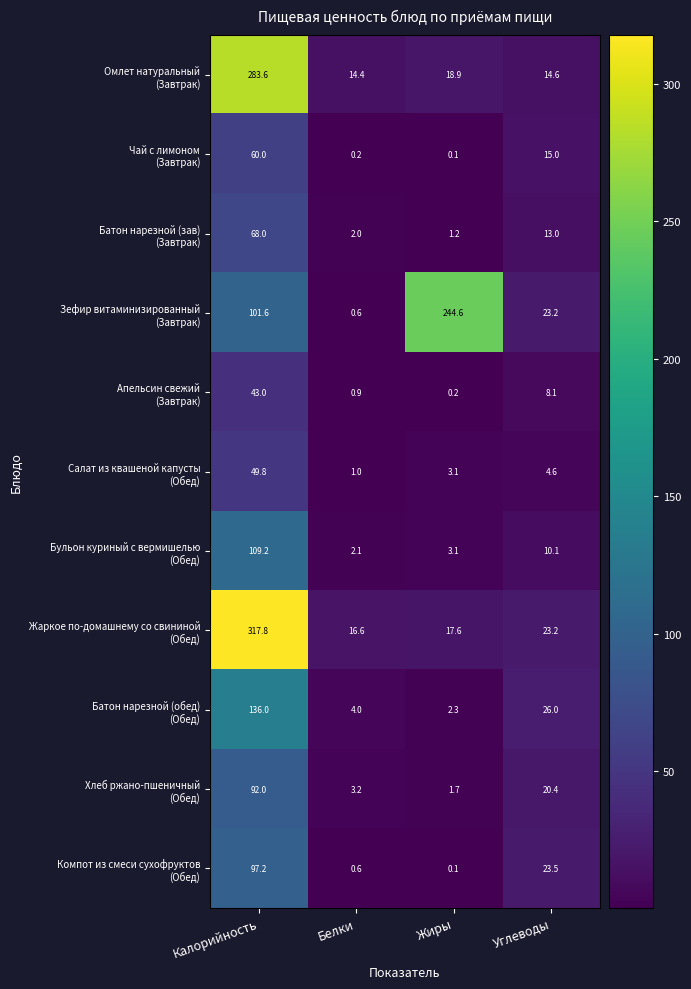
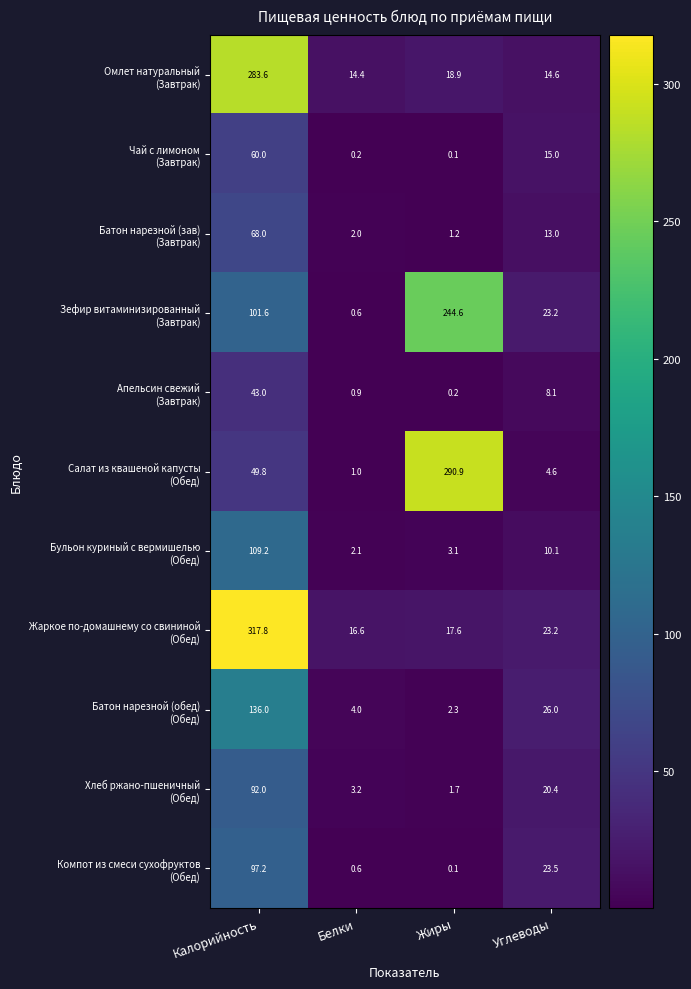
Салат из квашеной капусты (Обед), Жиры: 3.1 -> 290.9
